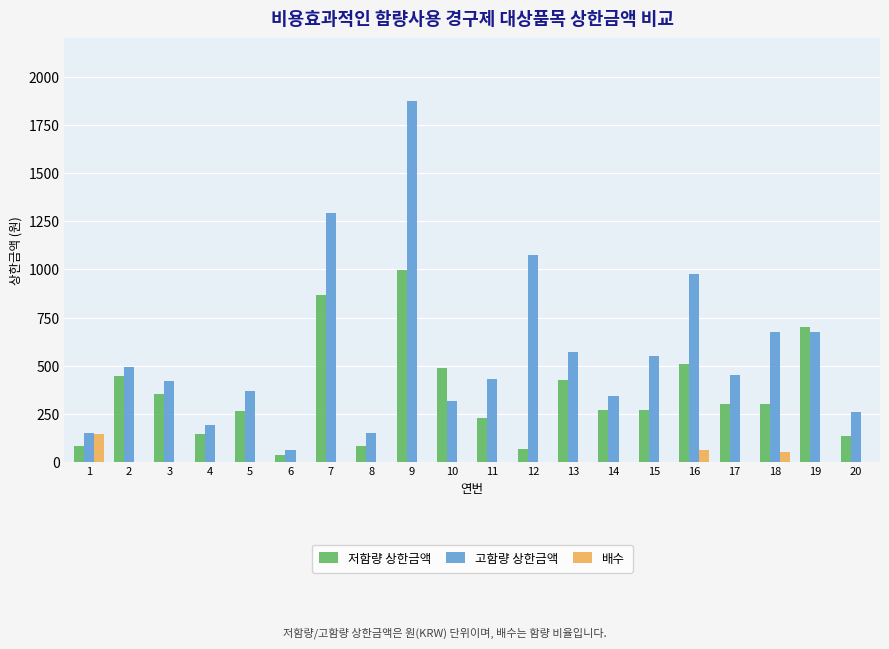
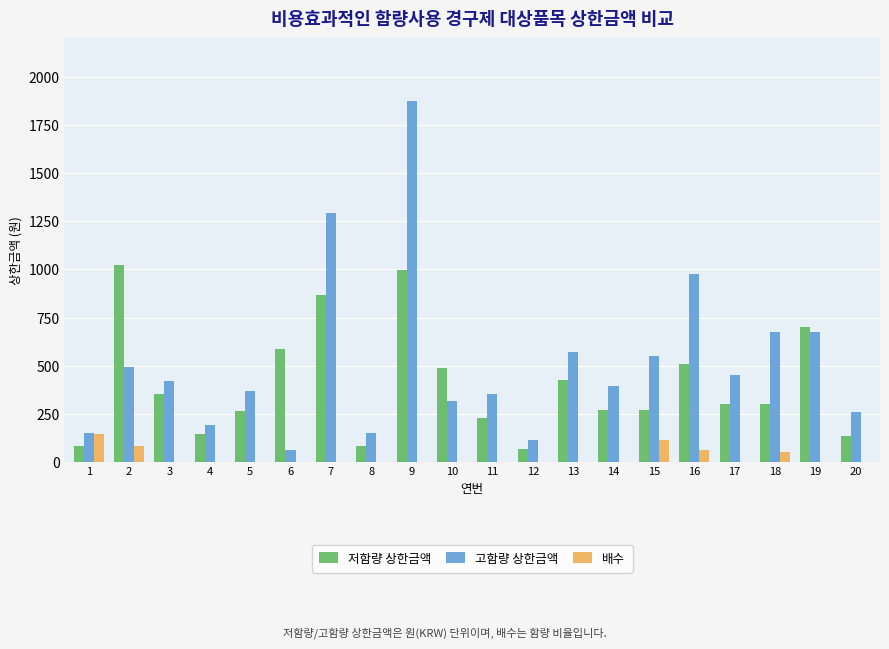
저함량 상한금액, 2: 450 -> 1020
배수, 2: 0 -> 80
저함량 상한금액, 6: 40 -> 590
고함량 상한금액, 11: 430 -> 350
고함량 상한금액, 12: 1080 -> 120
고함량 상한금액, 14: 340 -> 390
배수, 15: 0 -> 120
